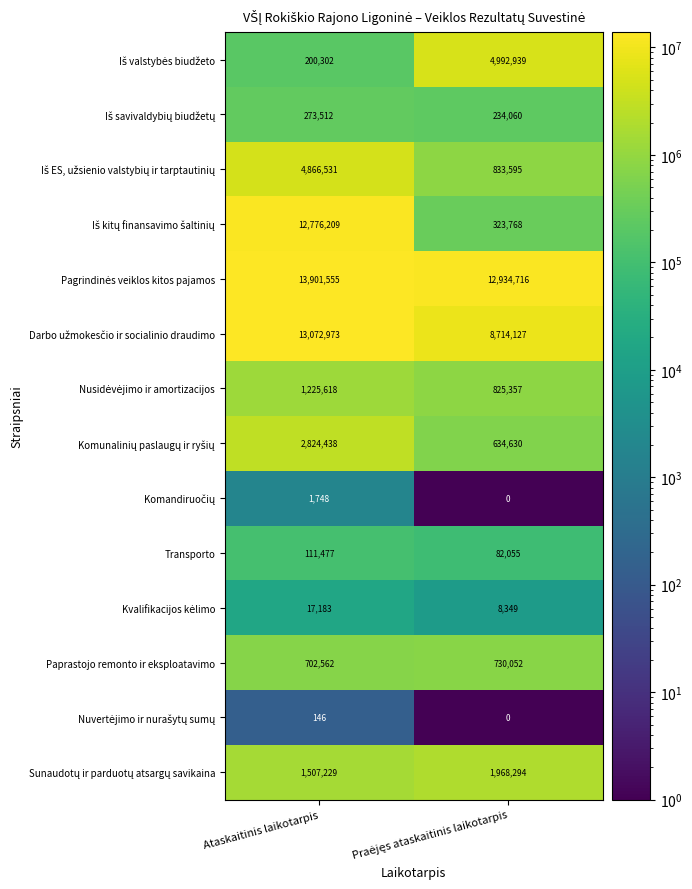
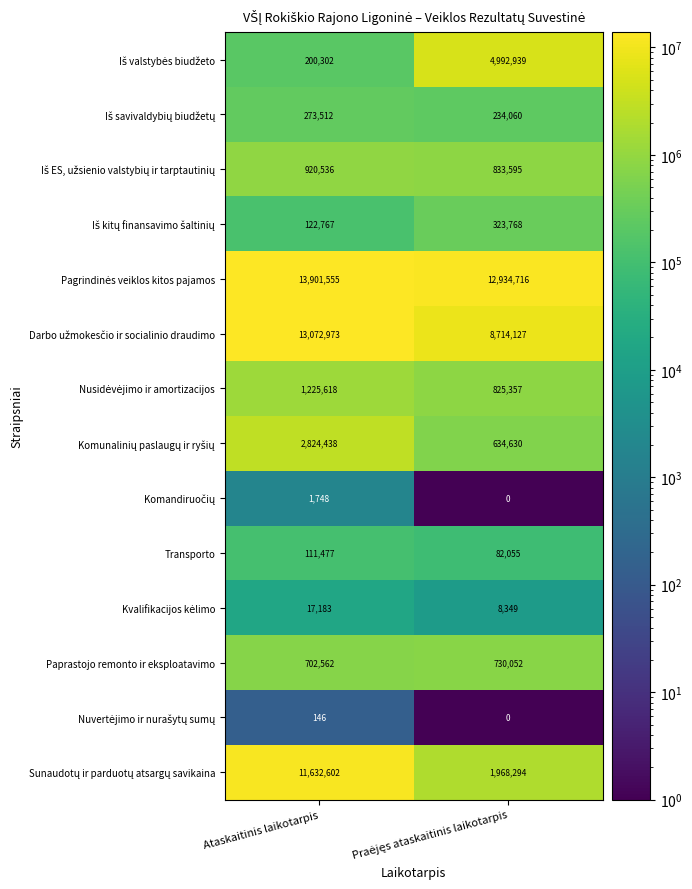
Iš ES, užsienio valstybių ir tarptautinių, Ataskaitinis laikotarpis: 4,866,531 -> 920,536
Iš kitų finansavimo šaltinių, Ataskaitinis laikotarpis: 12,776,209 -> 122,767
Sunaudotų ir parduotų atsargų savikaina, Ataskaitinis laikotarpis: 1,507,229 -> 11,632,602
